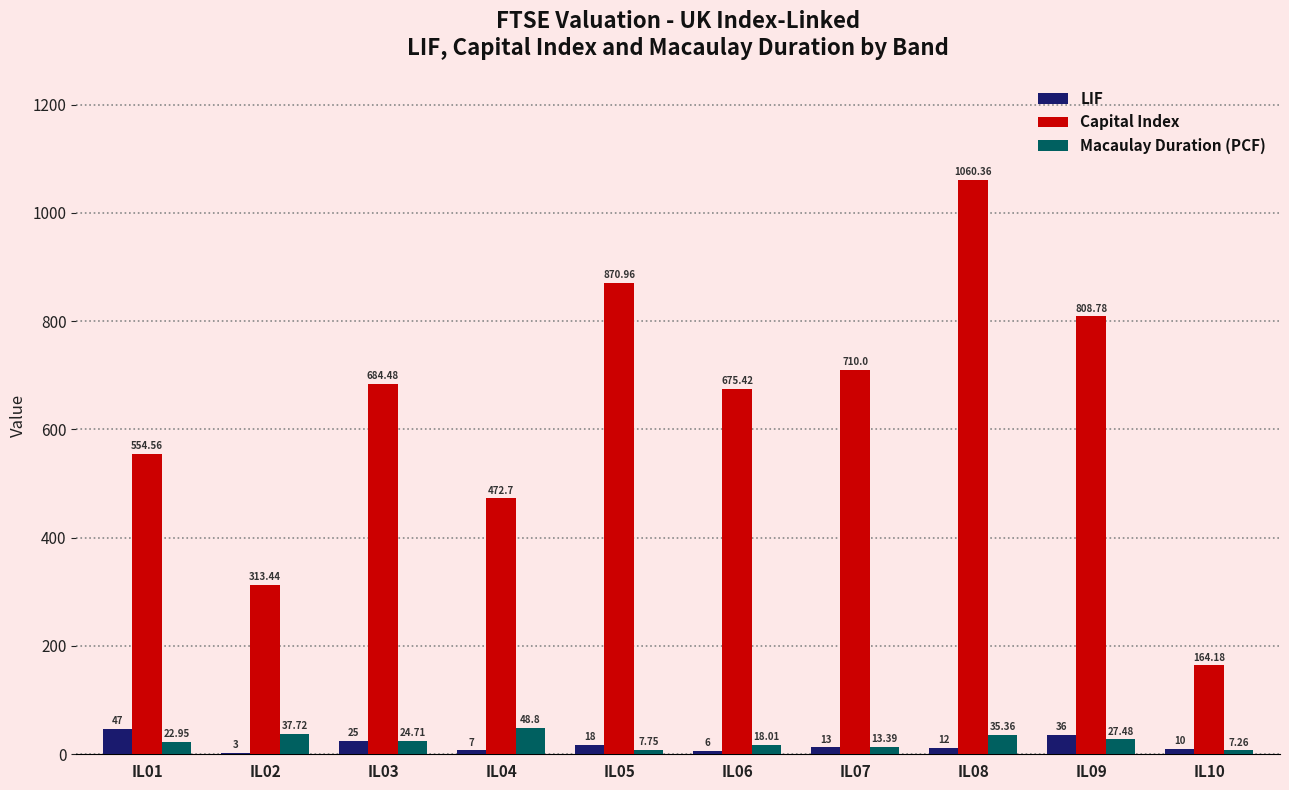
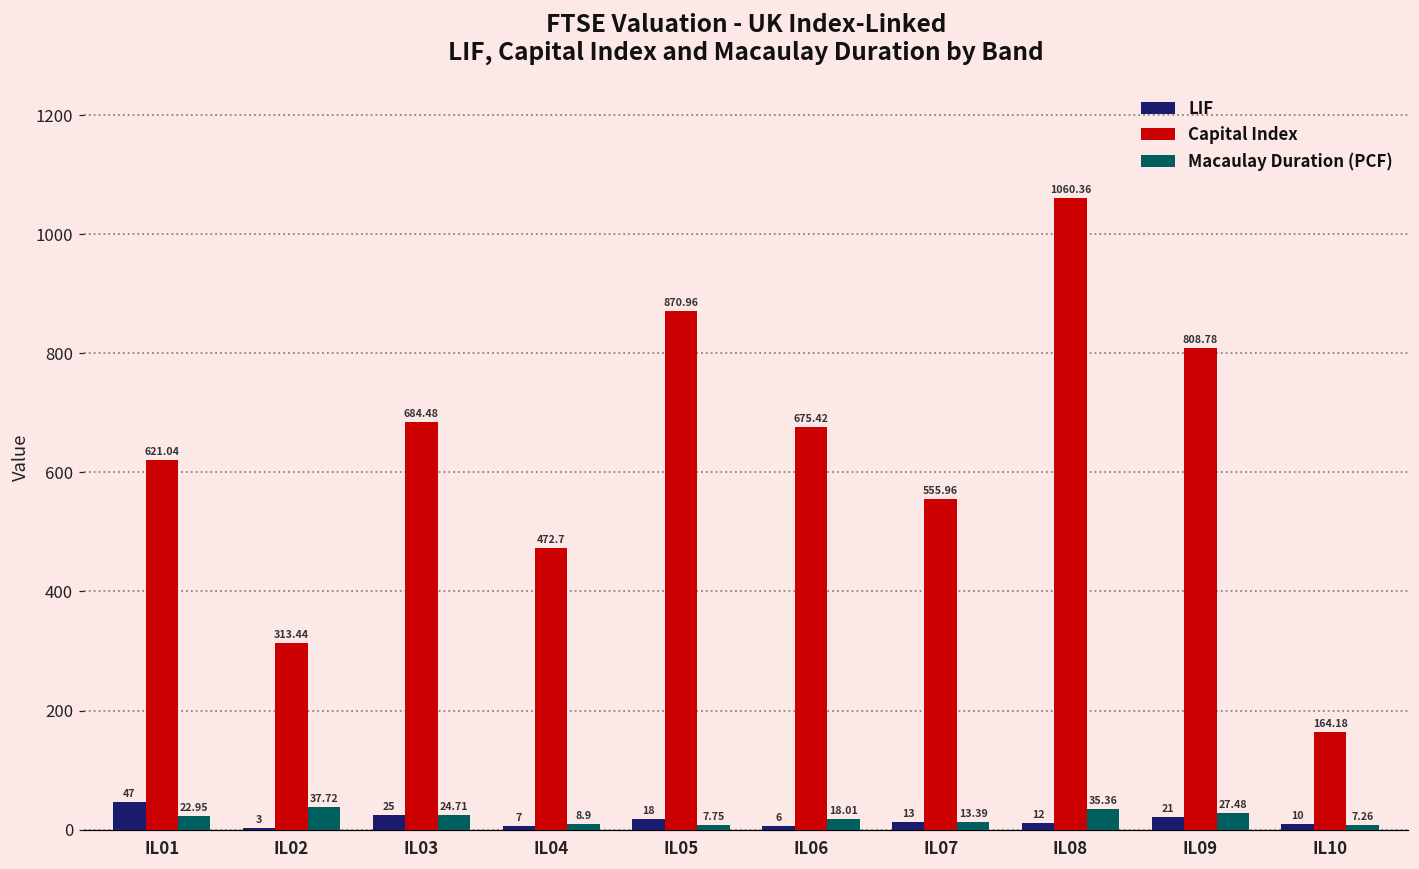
Capital Index, IL01: 554.56 -> 621.04
Macaulay Duration (PCF), IL04: 48.8 -> 8.9
Capital Index, IL07: 710.0 -> 555.96
LIF, IL09: 36 -> 21
